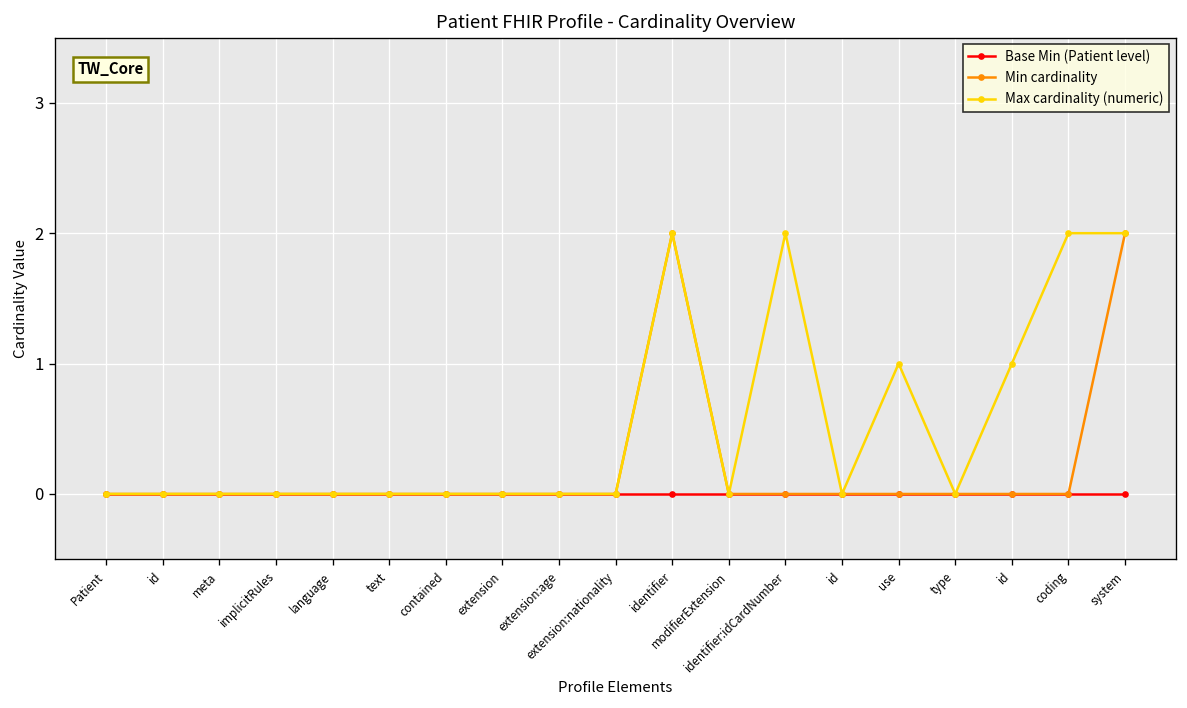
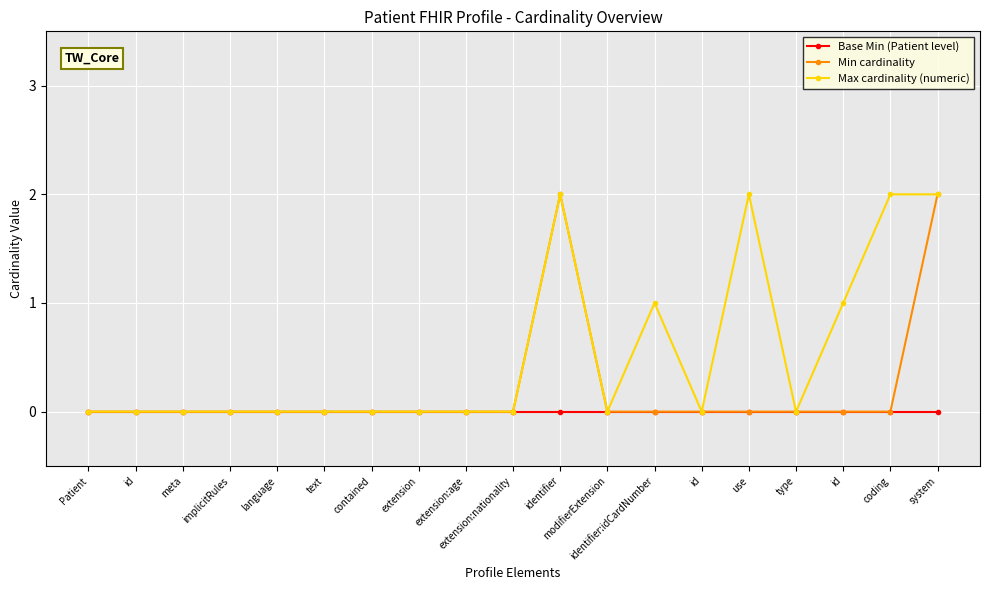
Max cardinality (numeric), identifier:idCardNumber: 2 -> 1
Max cardinality (numeric), use: 1 -> 2
